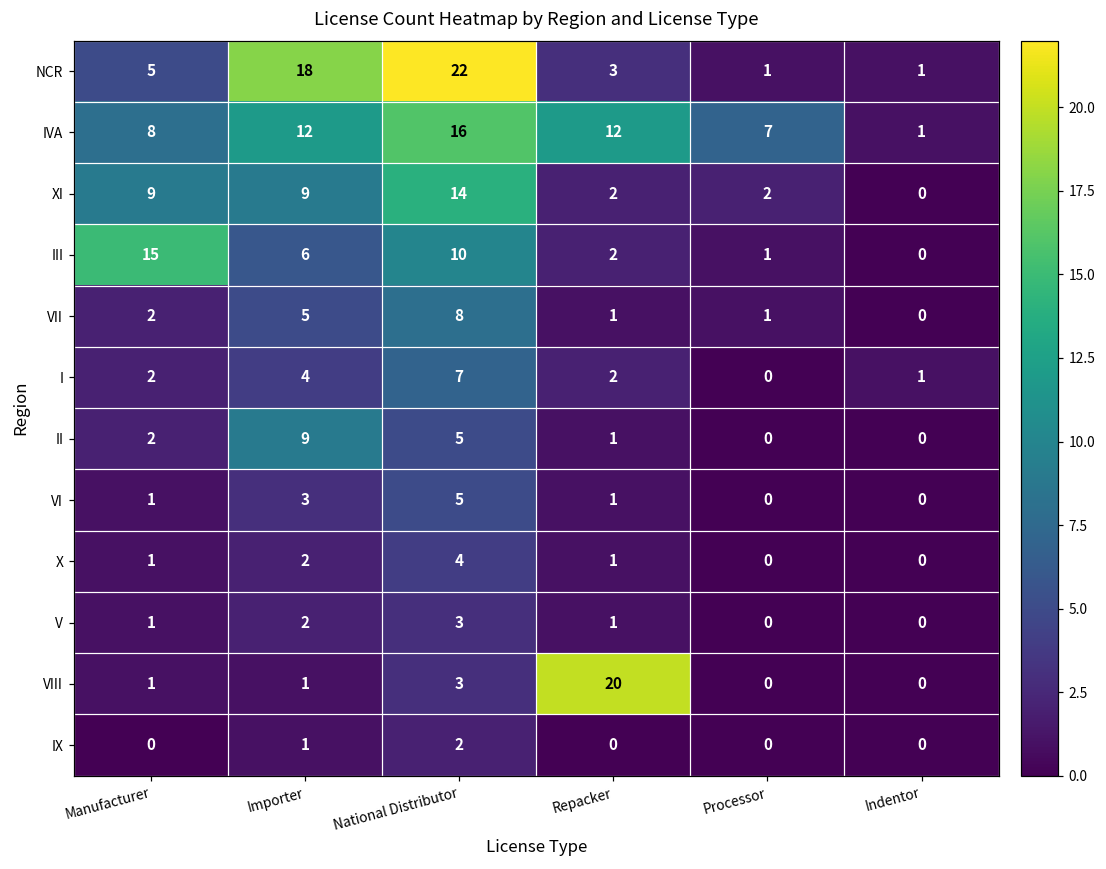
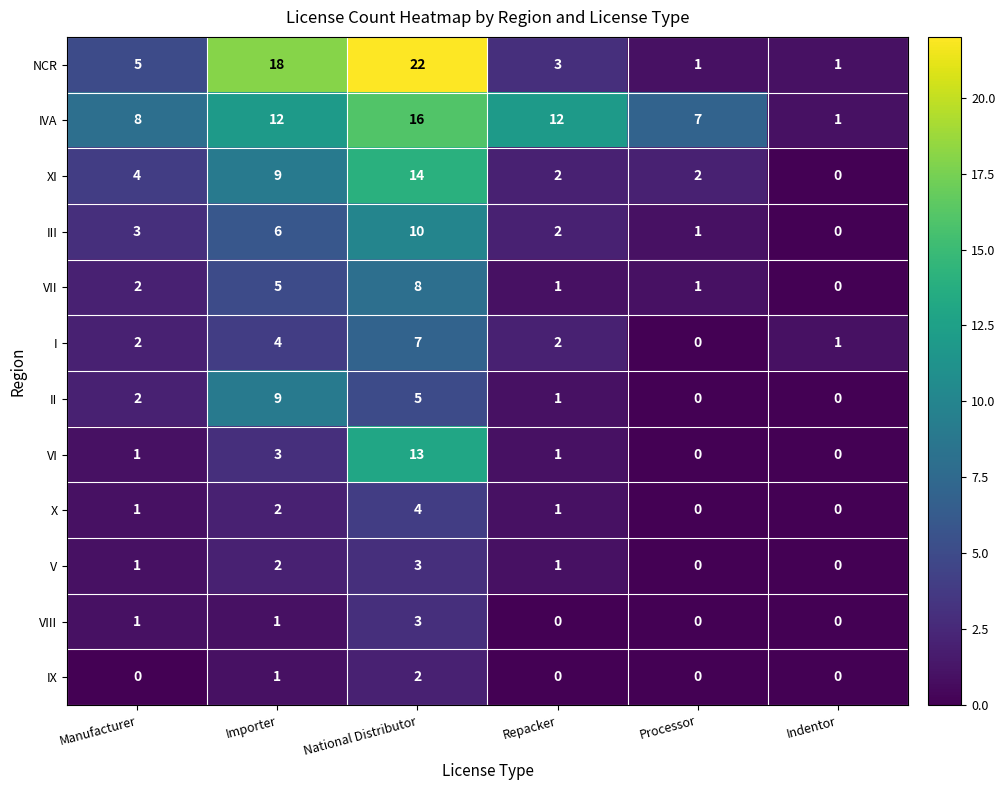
XI, Manufacturer: 9 -> 4
III, Manufacturer: 15 -> 3
VI, National Distributor: 5 -> 13
VIII, Repacker: 20 -> 0
